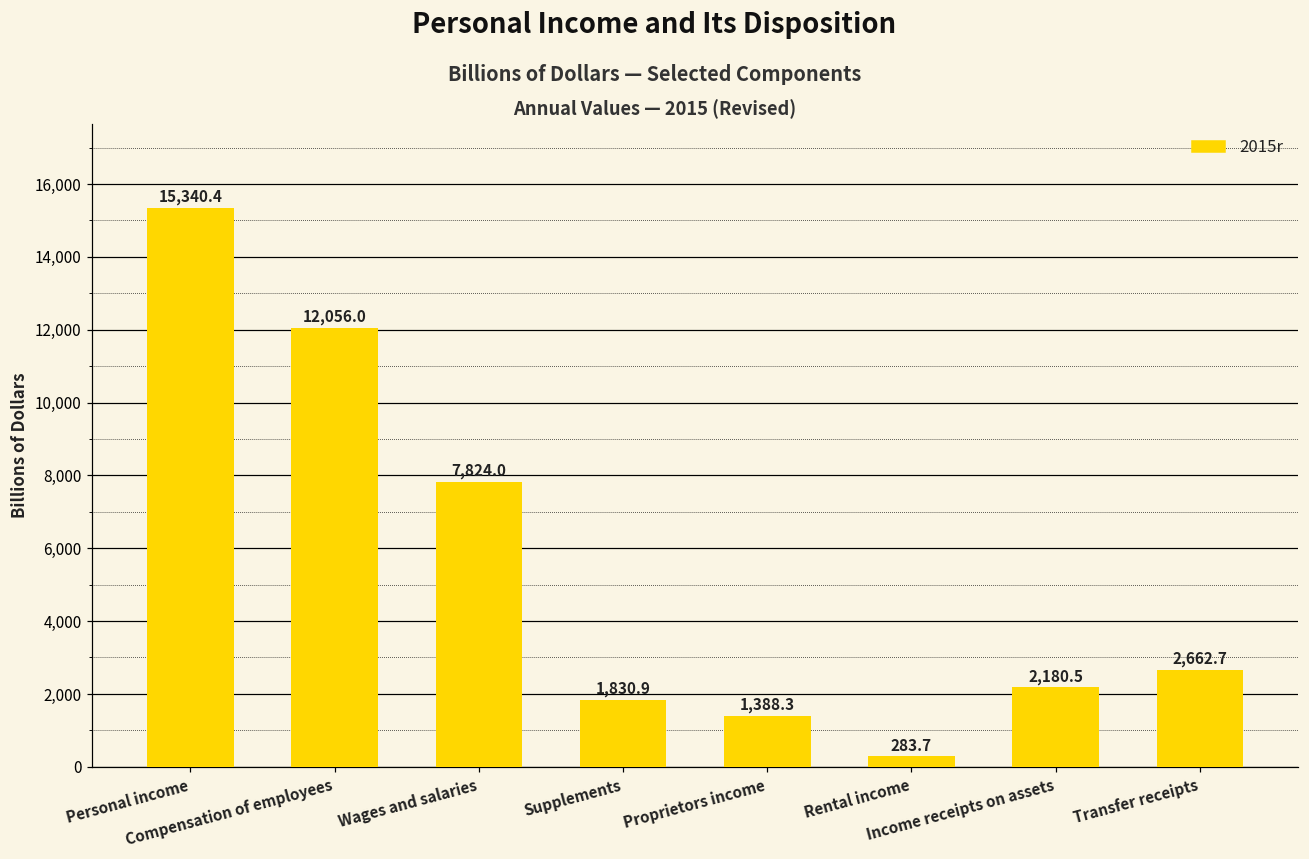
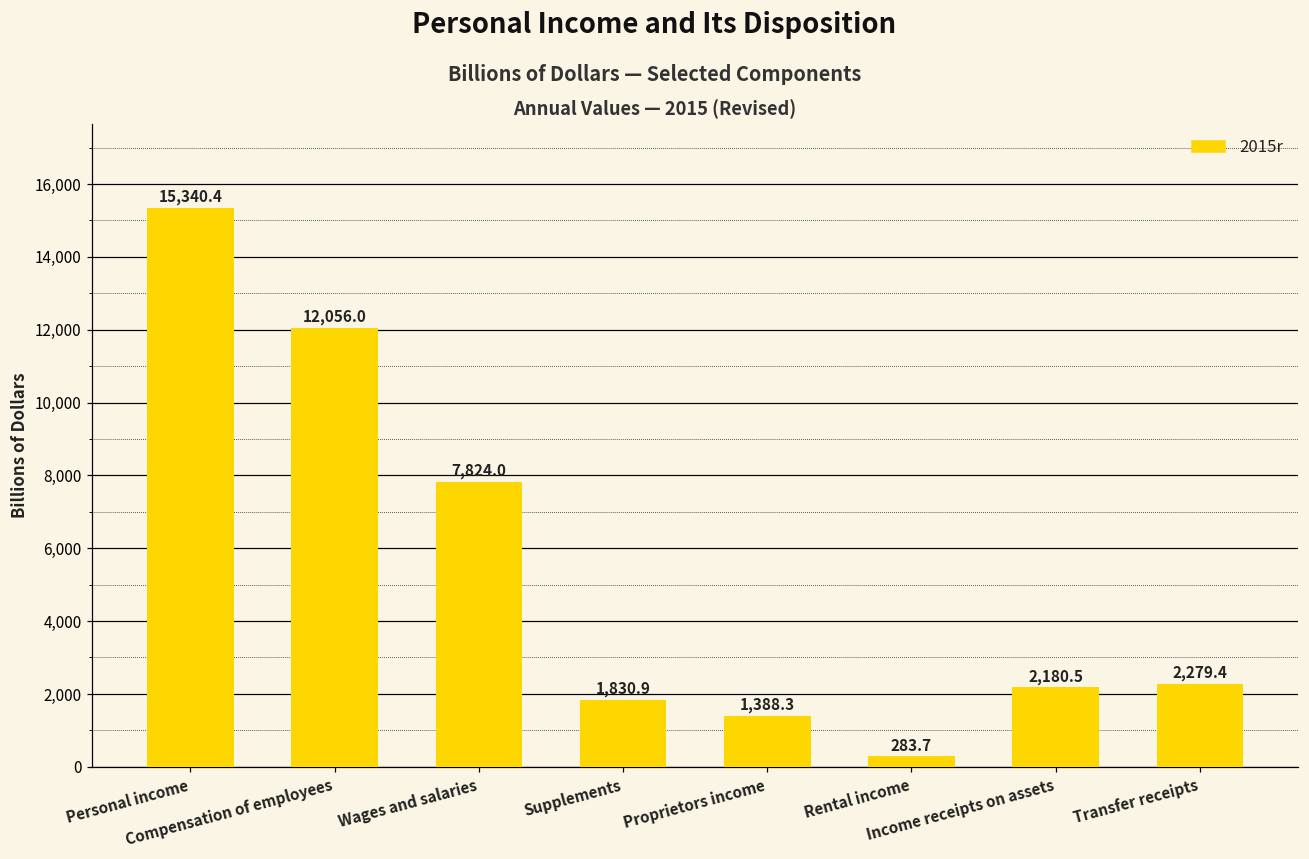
Transfer receipts: 2,662.7 -> 2,279.4
